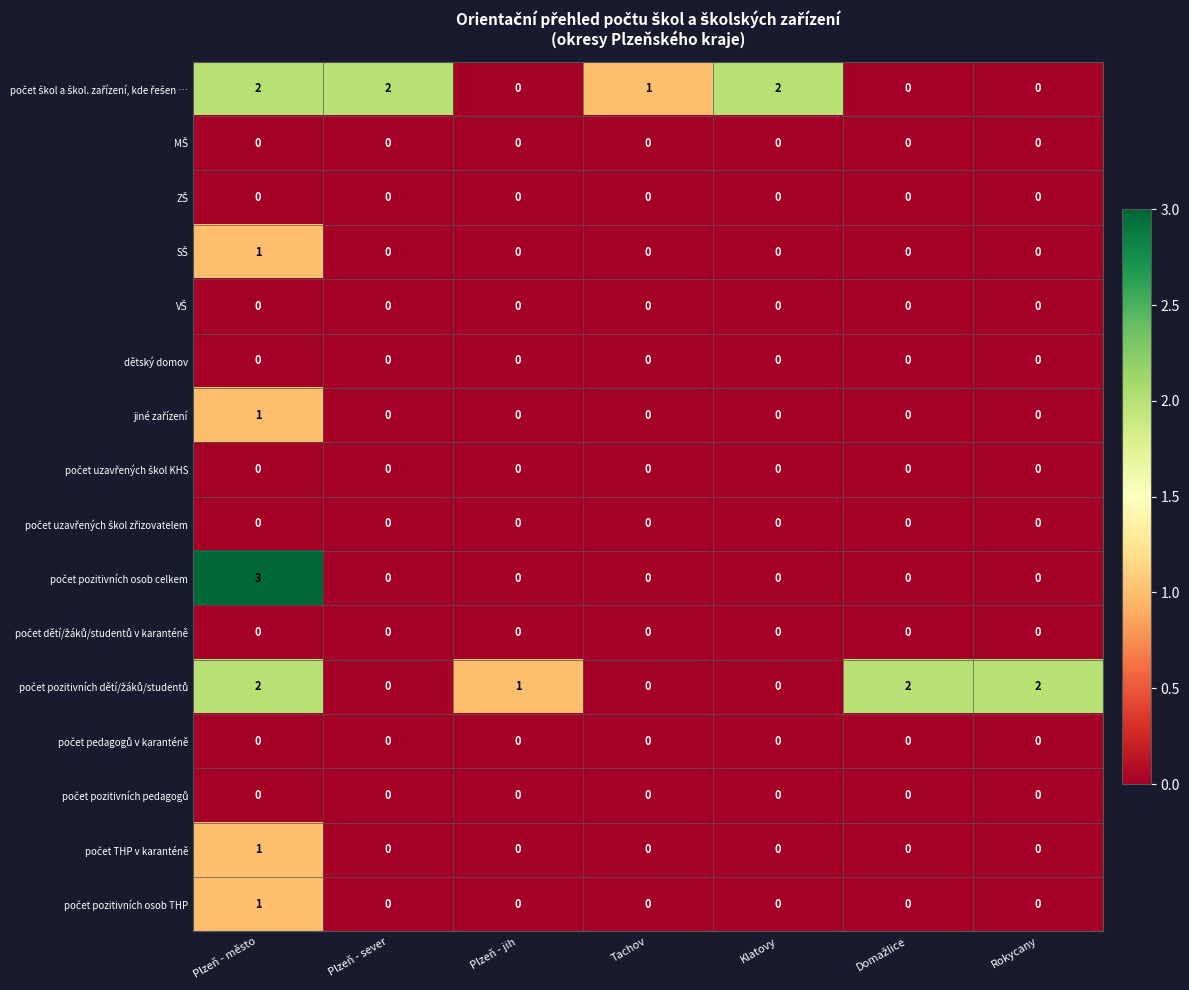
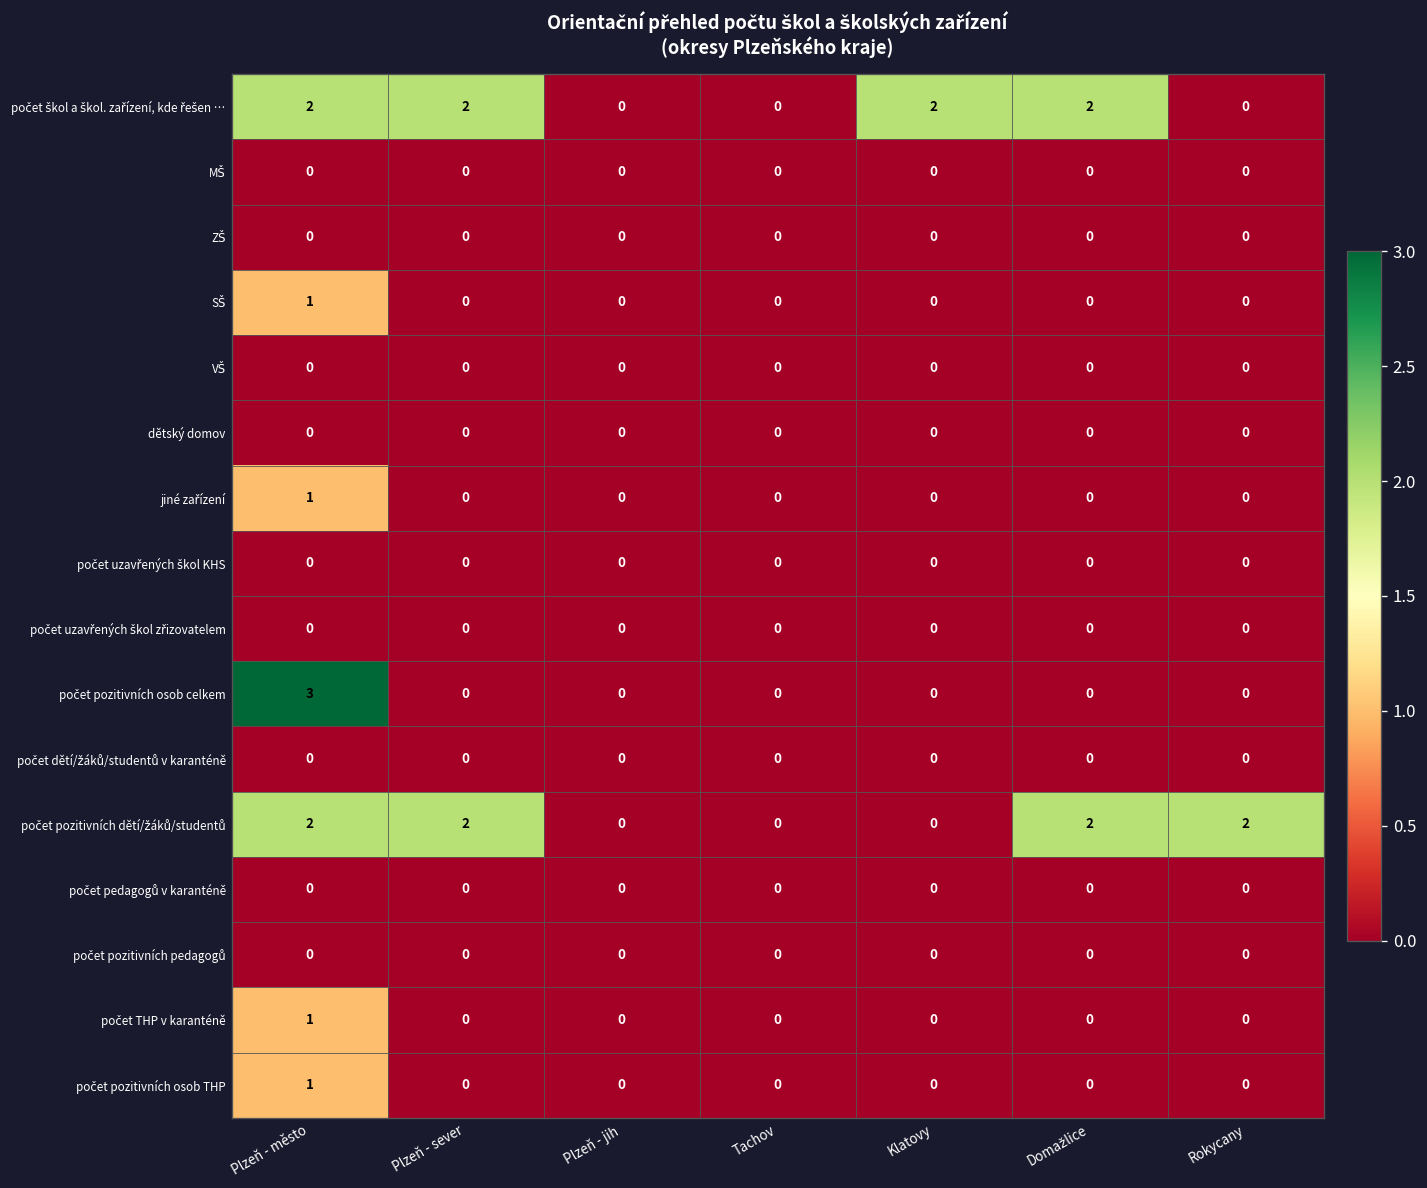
počet škol a škol. zařízení, kde řešen …, Tachov: 1 -> 0
počet škol a škol. zařízení, kde řešen …, Domažlice: 0 -> 2
počet pozitivních dětí/žáků/studentů, Plzeň - sever: 0 -> 2
počet pozitivních dětí/žáků/studentů, Plzeň - jih: 1 -> 0
